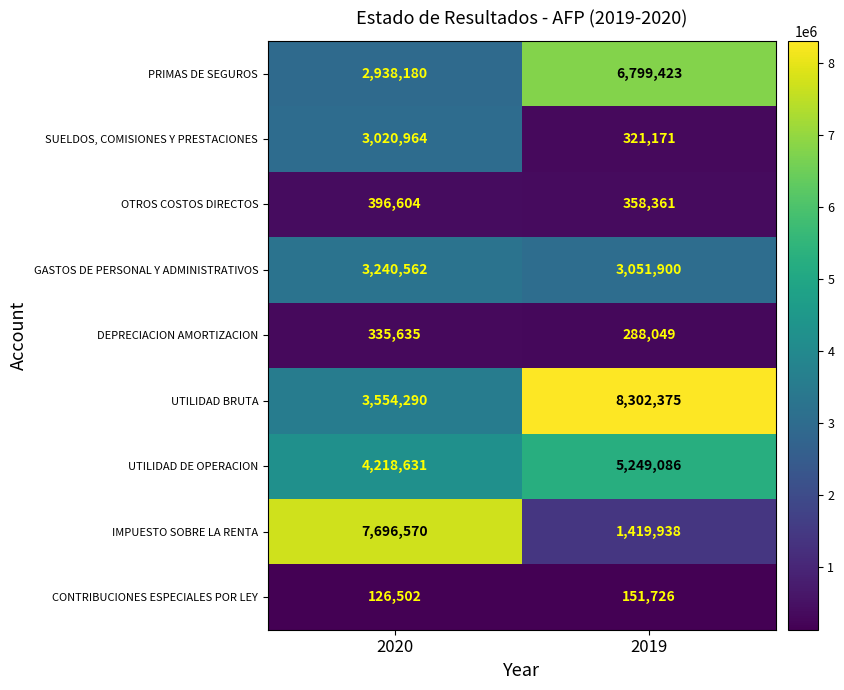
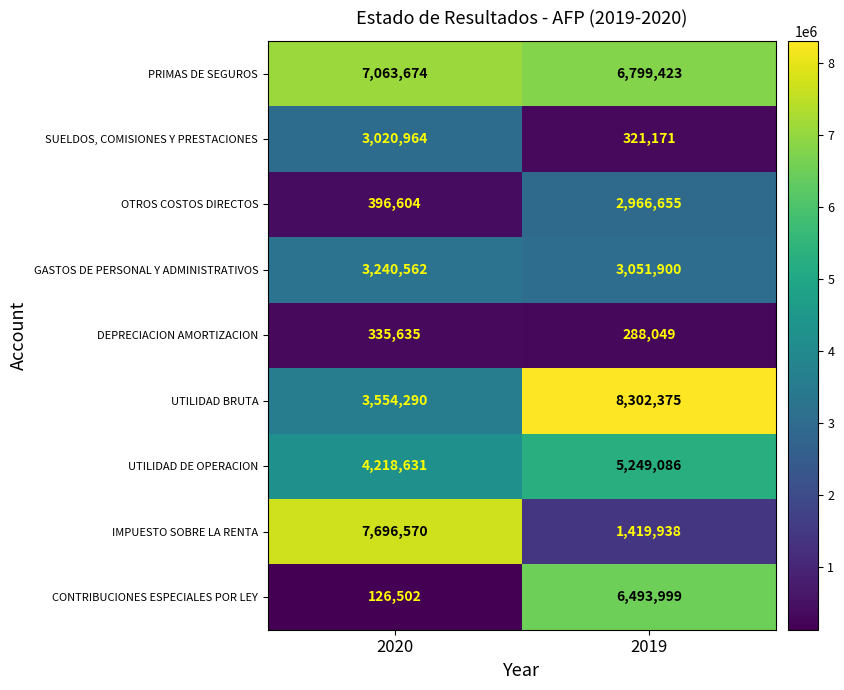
PRIMAS DE SEGUROS, 2020: 2,938,180 -> 7,063,674
OTROS COSTOS DIRECTOS, 2019: 358,361 -> 2,966,655
CONTRIBUCIONES ESPECIALES POR LEY, 2019: 151,726 -> 6,493,999
